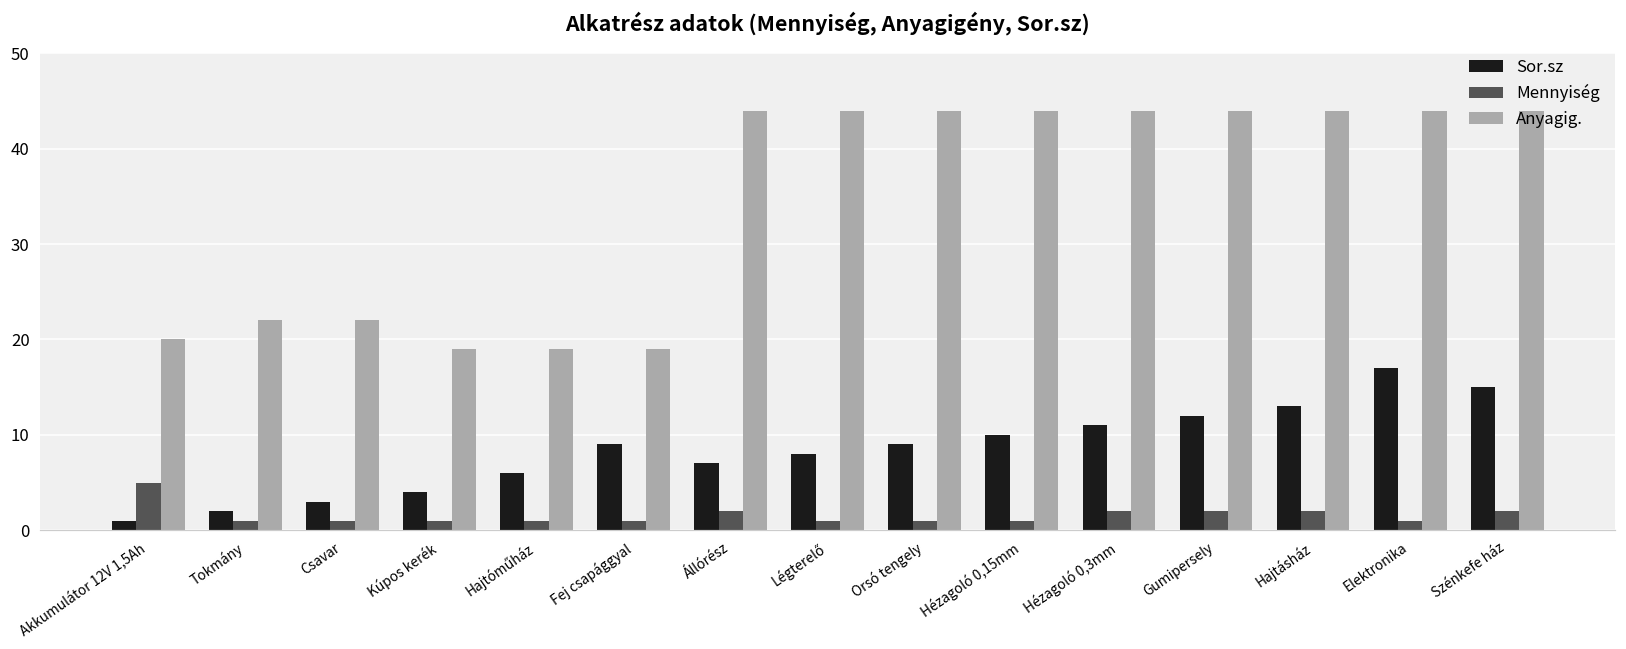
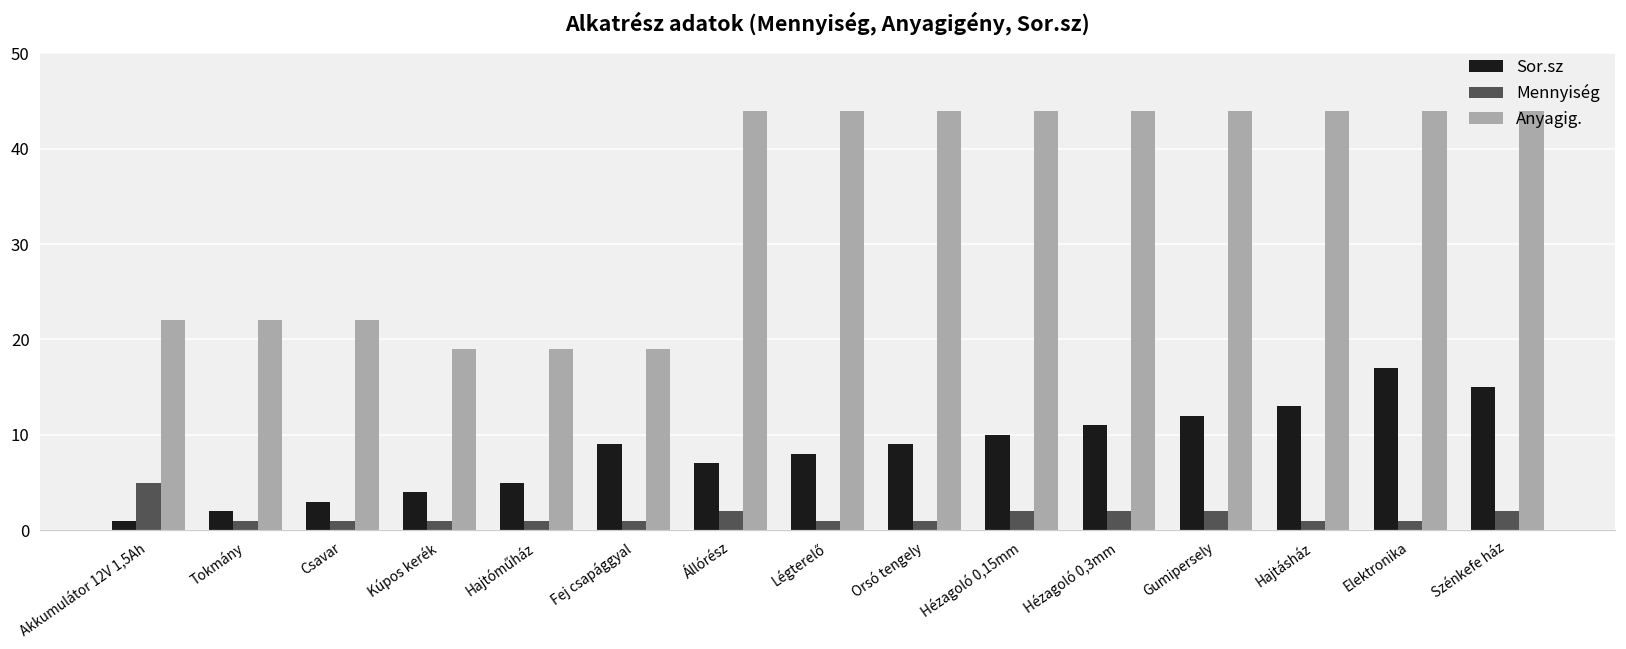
Anyagig., Akkumulátor 12V 1,5Ah: 20 -> 22
Sor.sz, Hajtóműház: 6 -> 5
Mennyiség, Hézagoló 0,15mm: 1 -> 2
Mennyiség, Hajtásház: 2 -> 1
